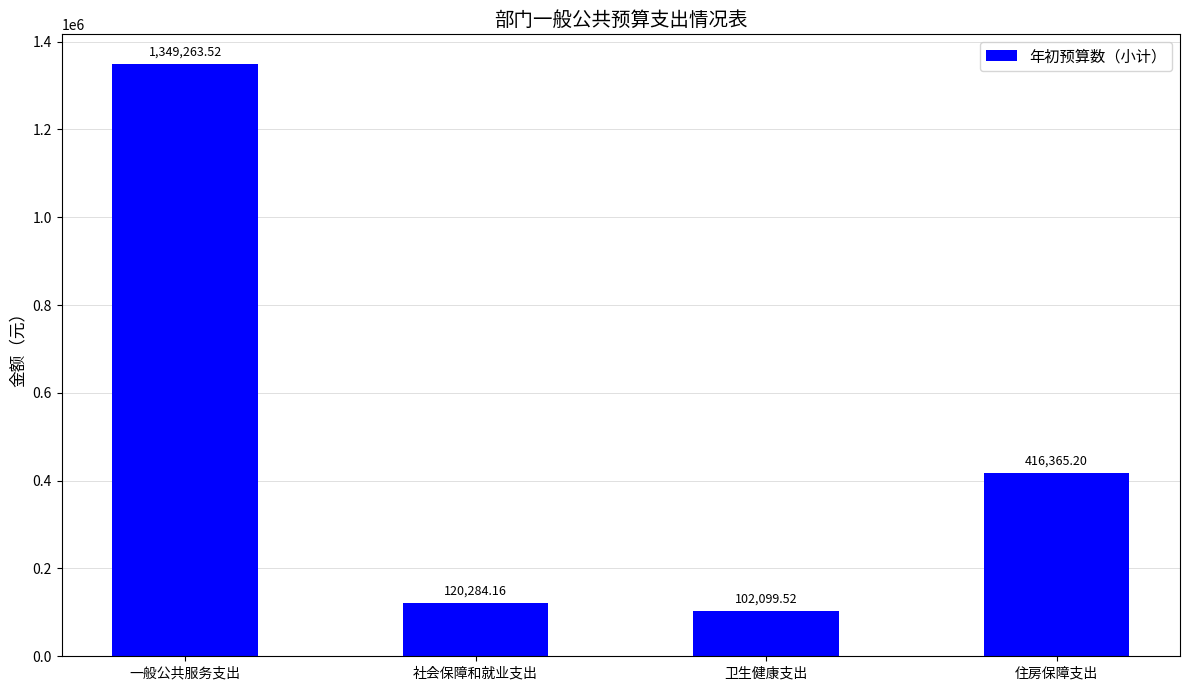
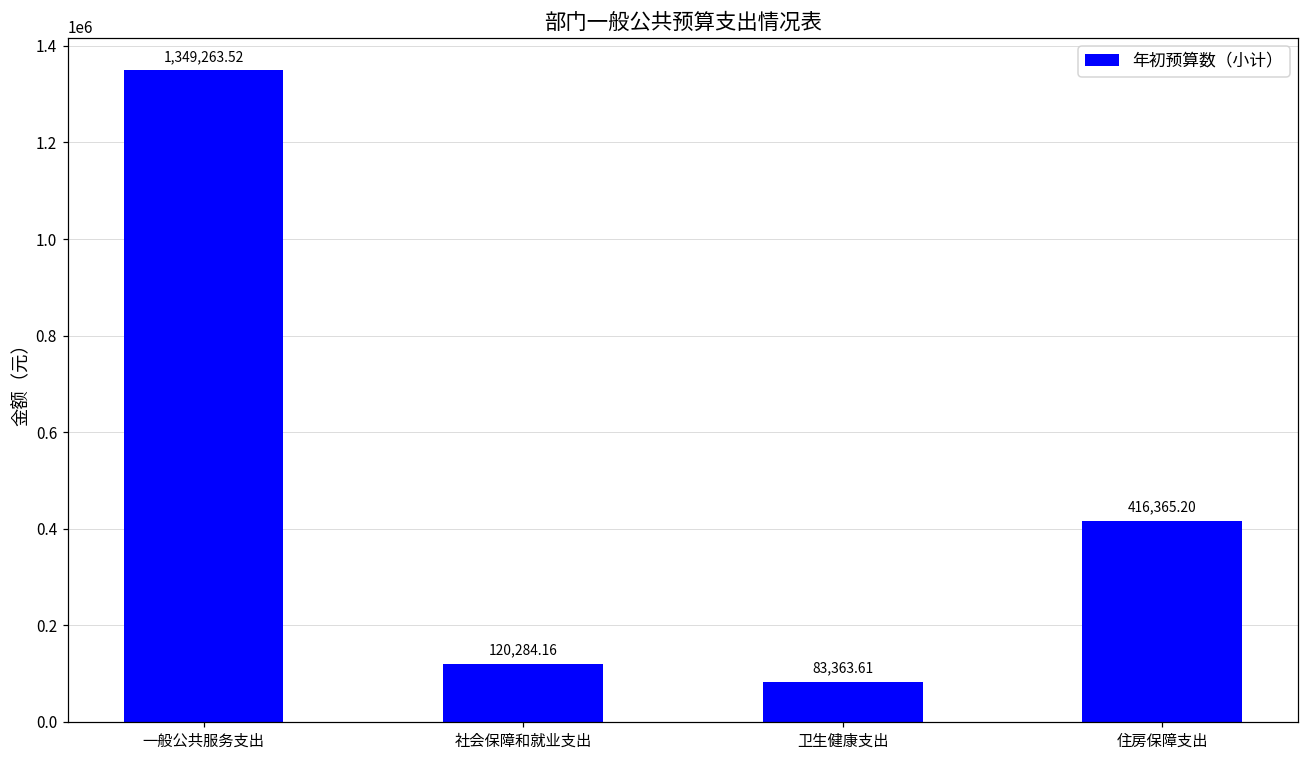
卫生健康支出: 102,099.52 -> 83,363.61
